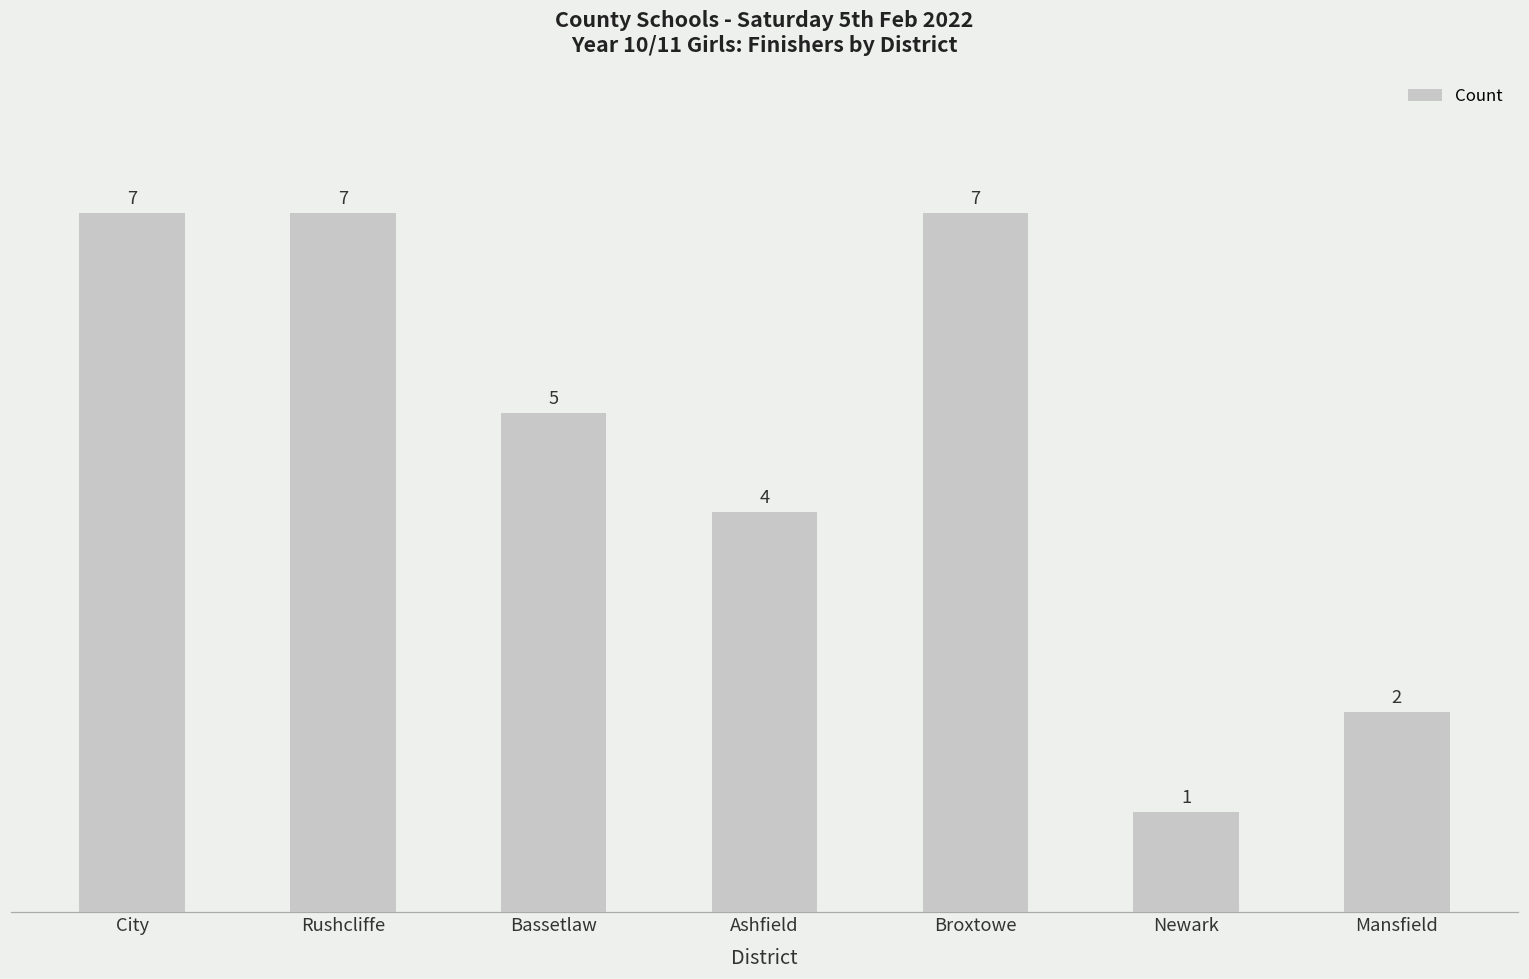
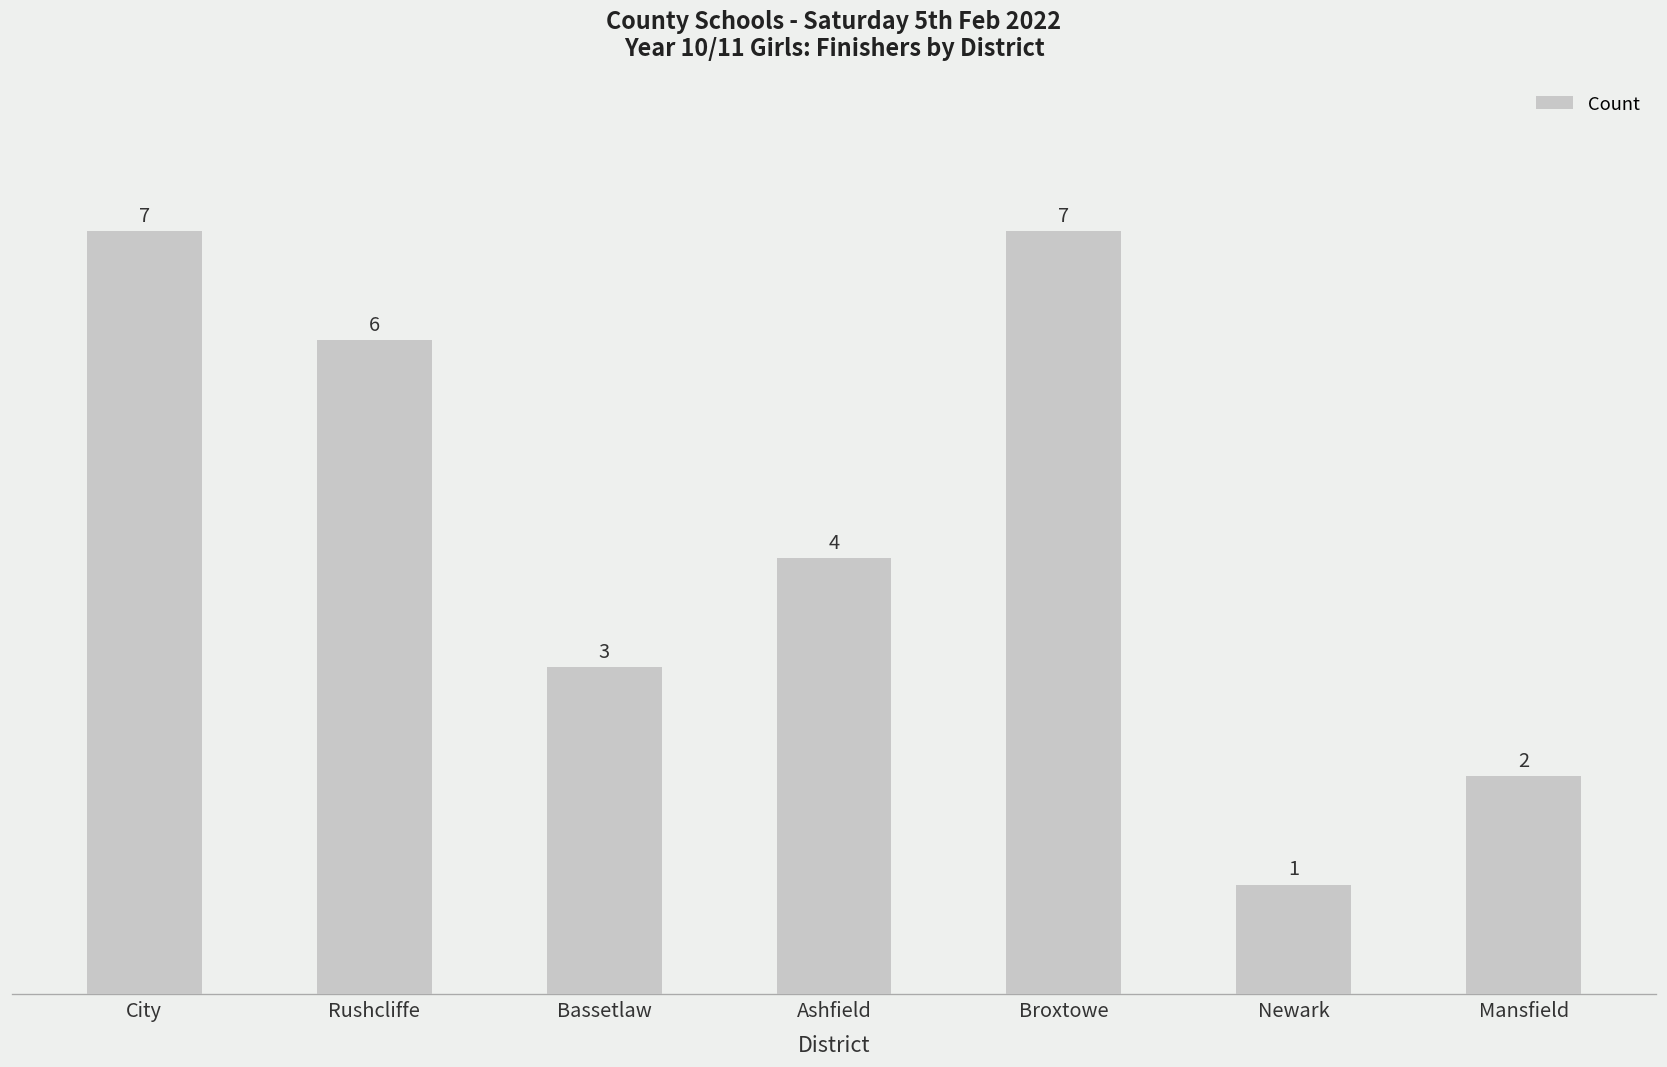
Rushcliffe: 7 -> 6
Bassetlaw: 5 -> 3
